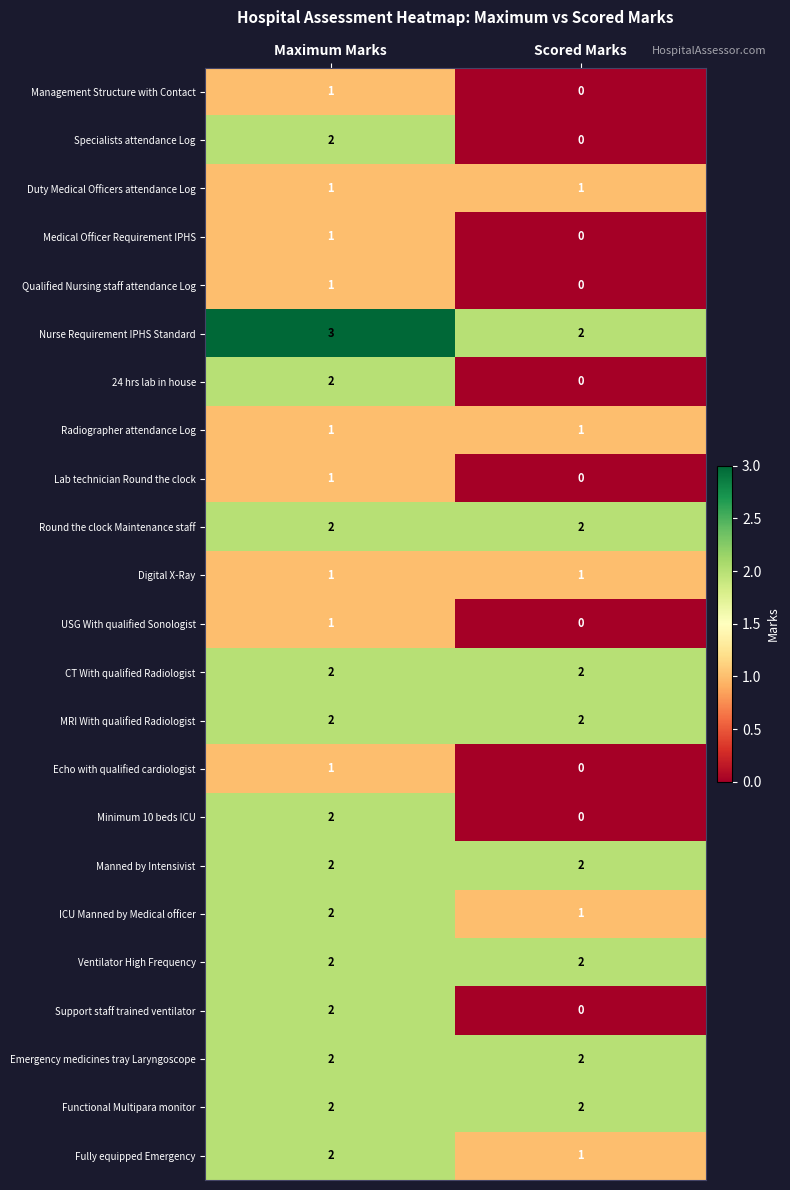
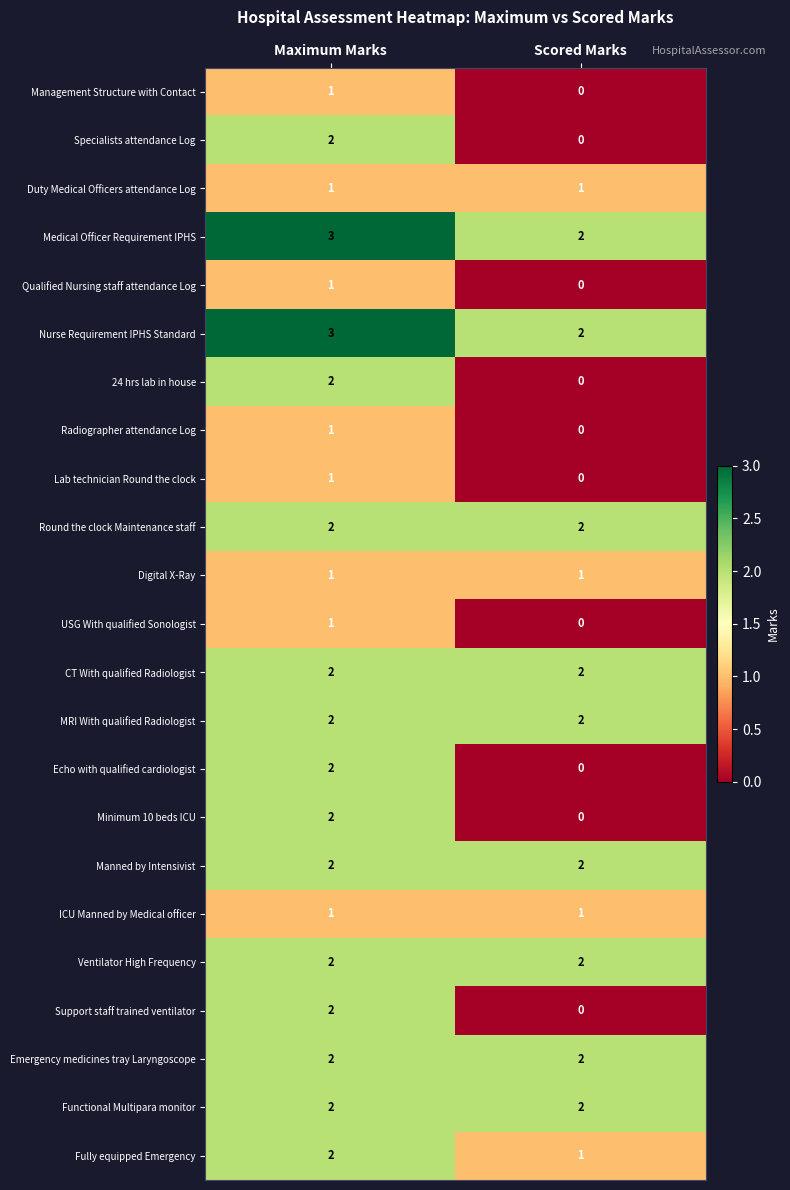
Medical Officer Requirement IPHS, Maximum Marks: 1 -> 3
Medical Officer Requirement IPHS, Scored Marks: 0 -> 2
Radiographer attendance Log, Scored Marks: 1 -> 0
Echo with qualified cardiologist, Maximum Marks: 1 -> 2
ICU Manned by Medical officer, Maximum Marks: 2 -> 1
